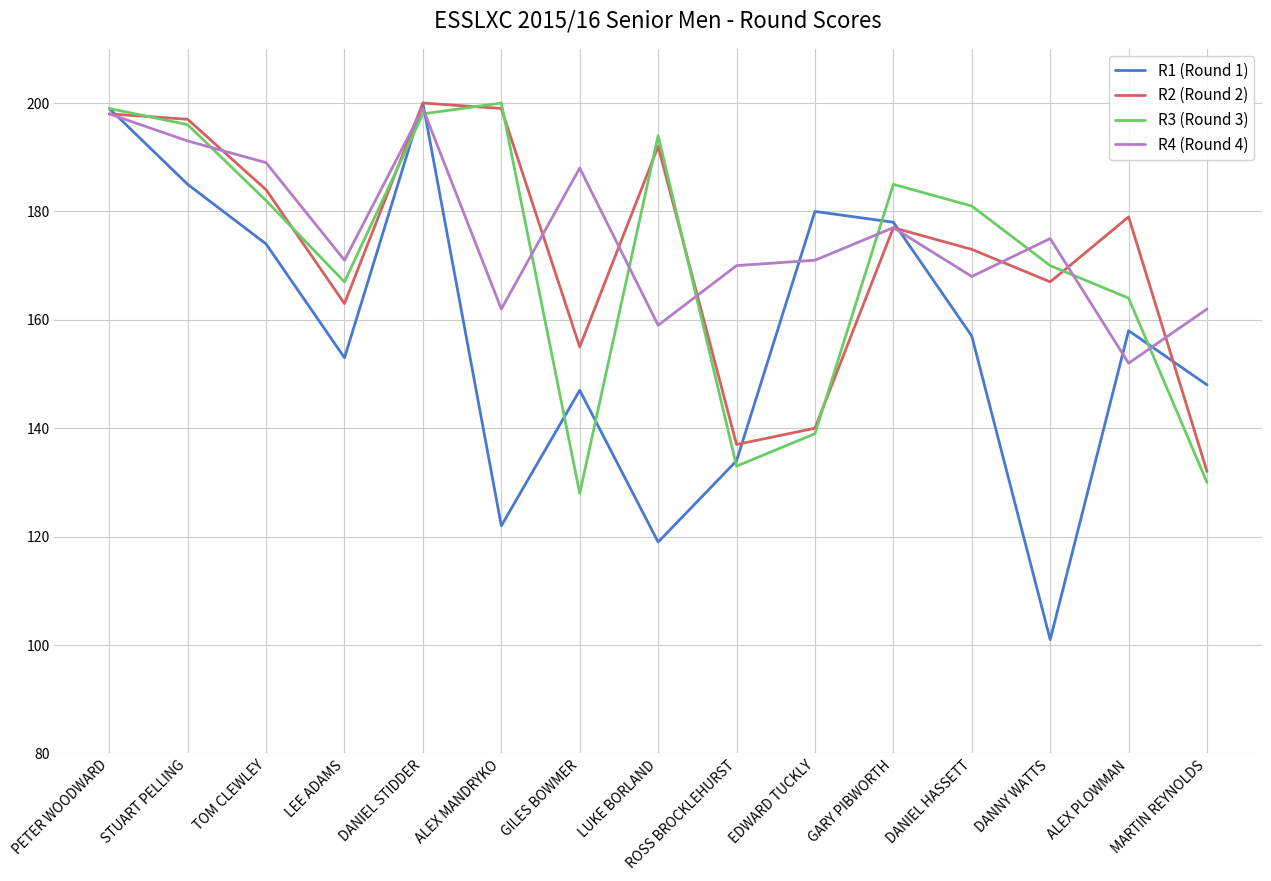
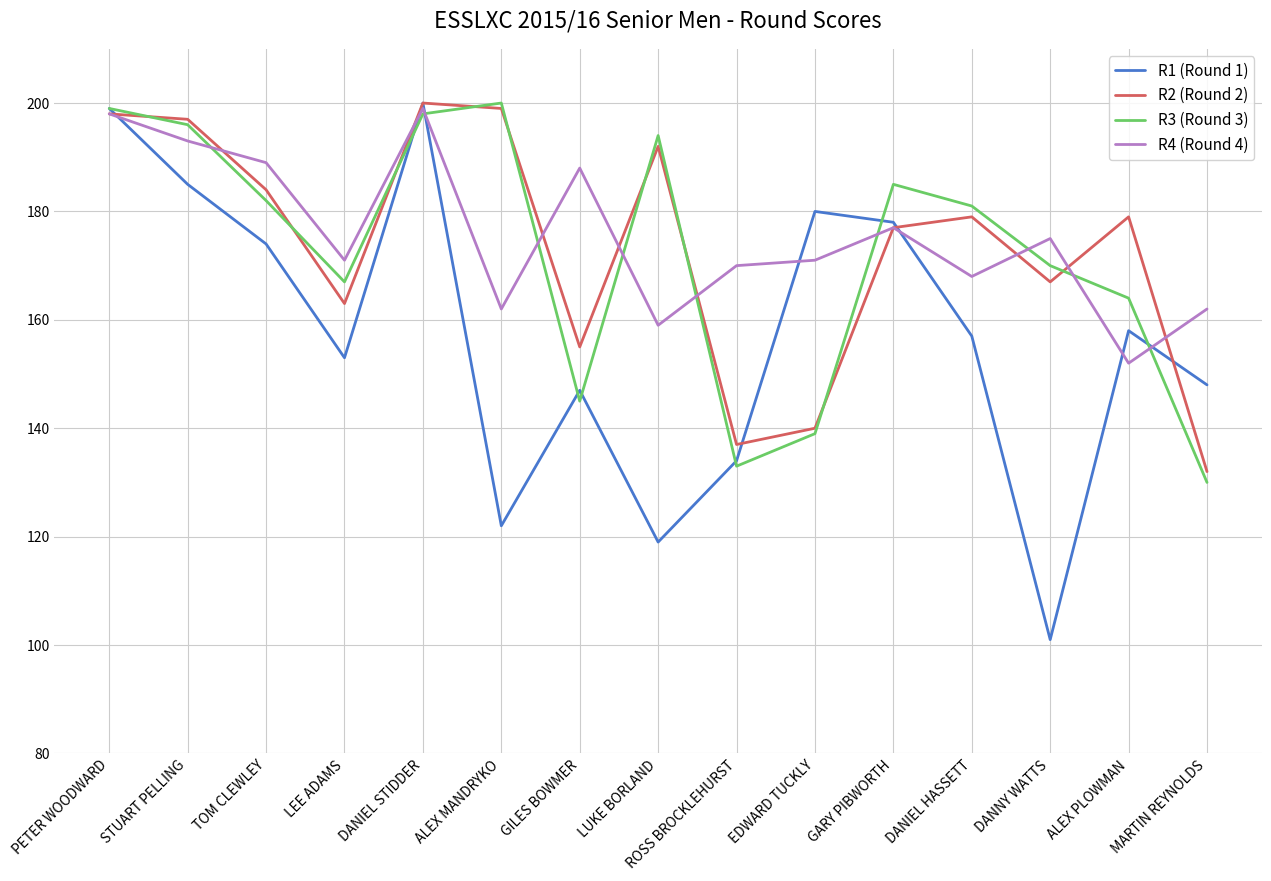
R3 (Round 3), GILES BOWMER: 128 -> 145
R2 (Round 2), DANIEL HASSETT: 173 -> 179
